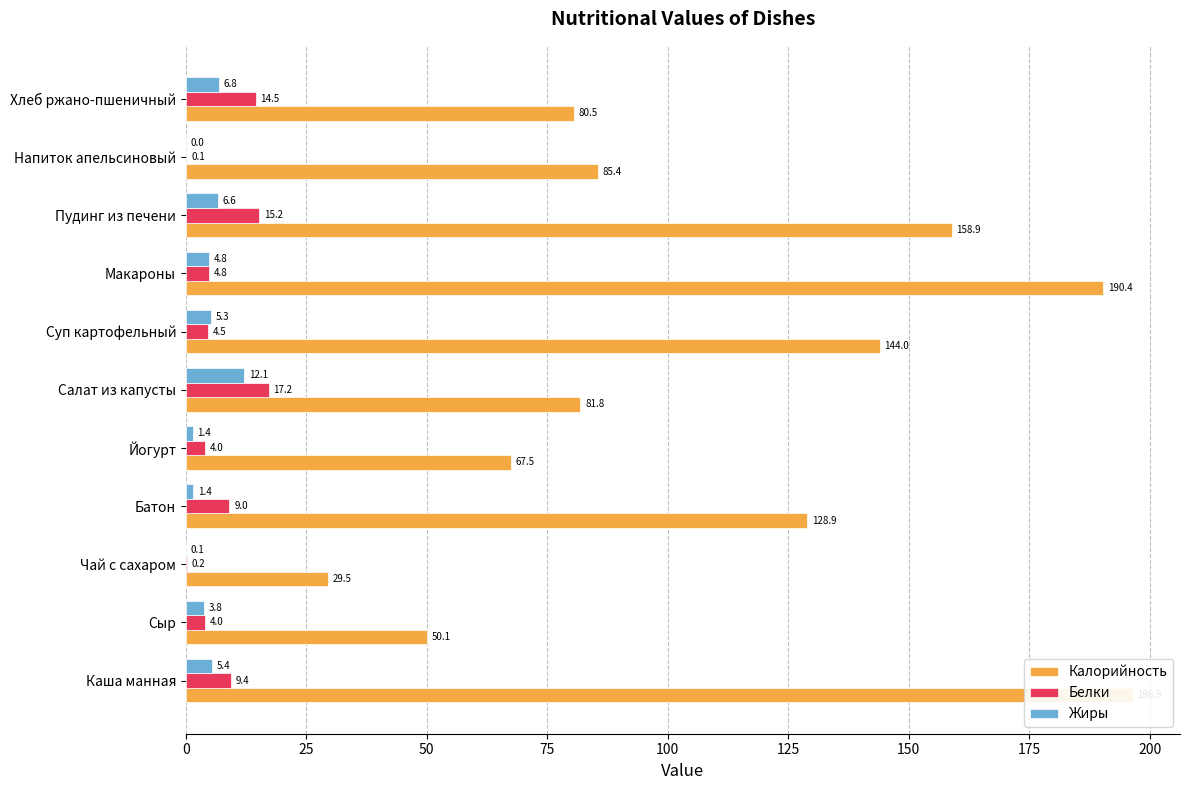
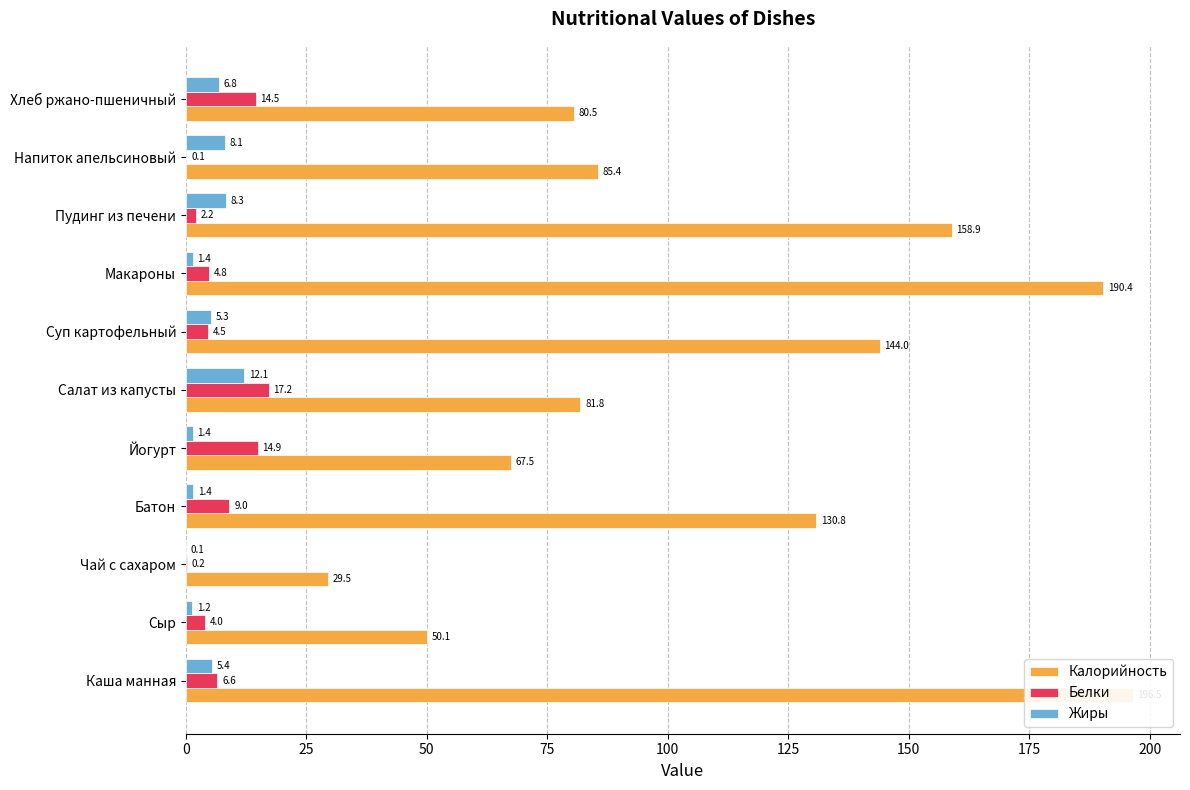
Жиры, Напиток апельсиновый: 0.0 -> 8.1
Жиры, Пудинг из печени: 6.6 -> 8.3
Белки, Пудинг из печени: 15.2 -> 2.2
Жиры, Макароны: 4.8 -> 1.4
Белки, Йогурт: 4.0 -> 14.9
Калорийность, Батон: 128.9 -> 130.8
Жиры, Сыр: 3.8 -> 1.2
Белки, Каша манная: 9.4 -> 6.6
